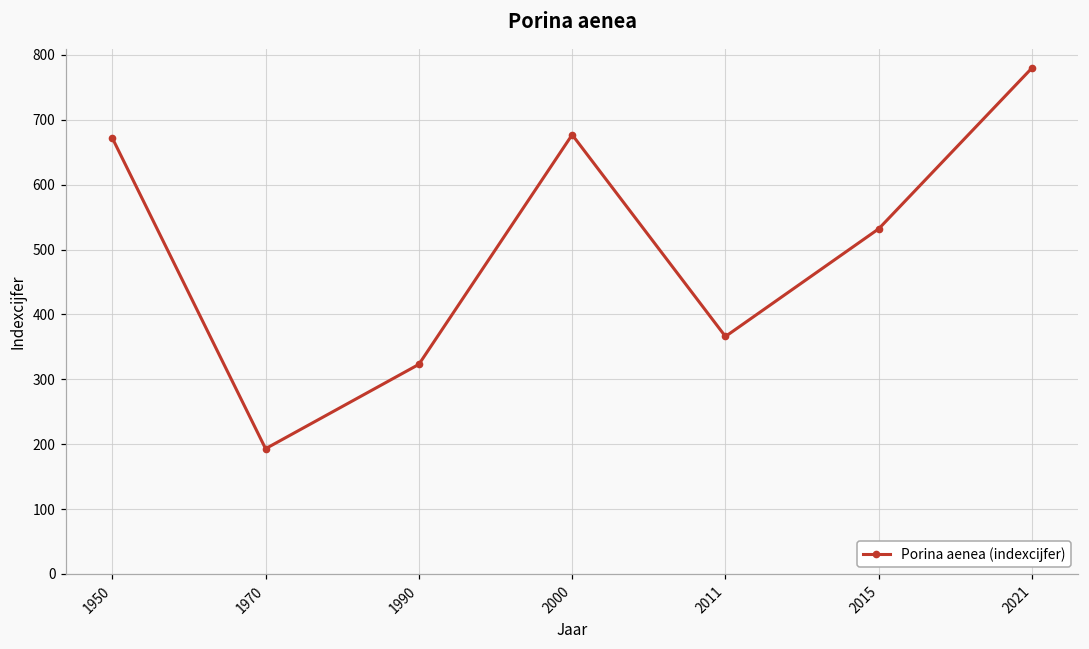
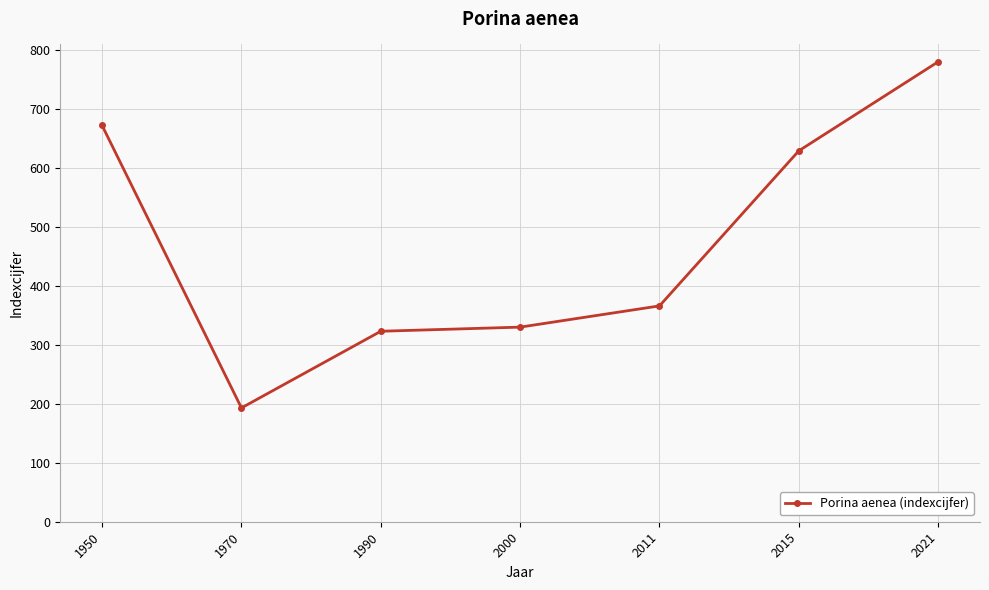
2000: 680 -> 330
2015: 530 -> 630
